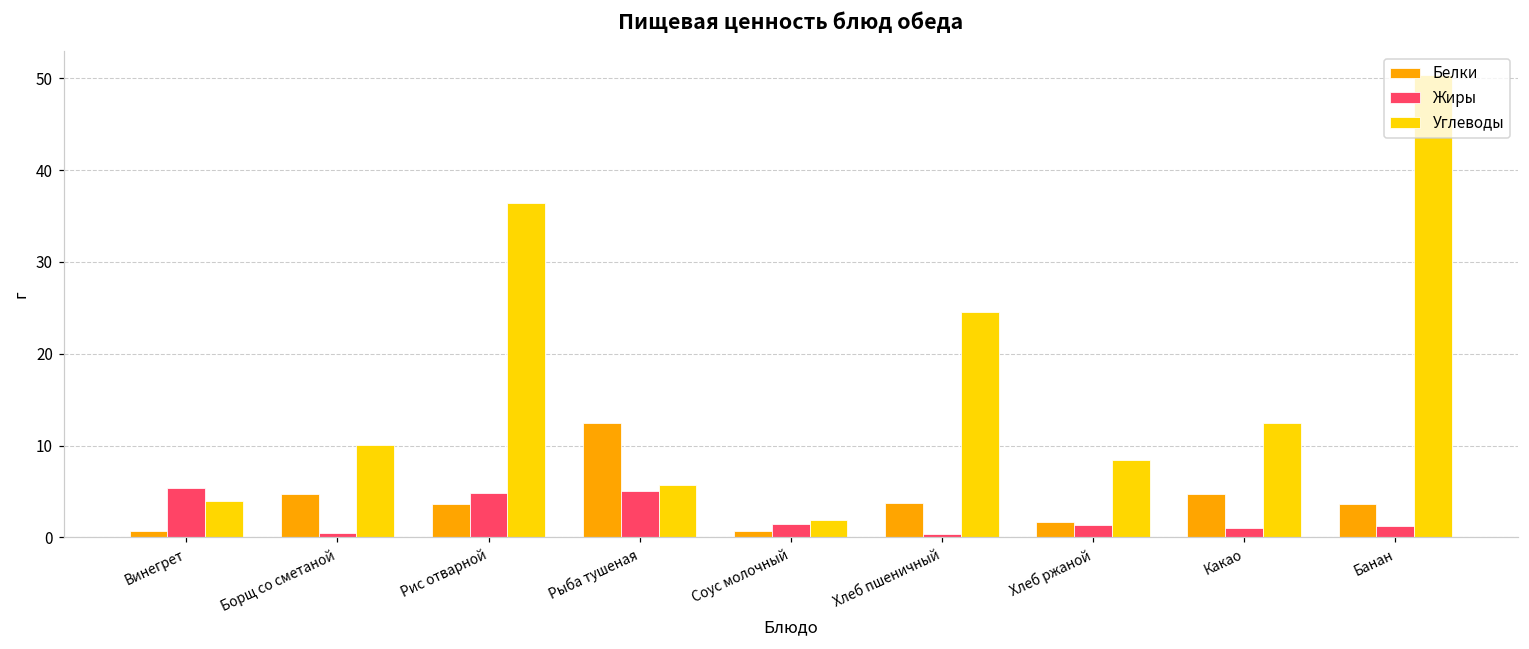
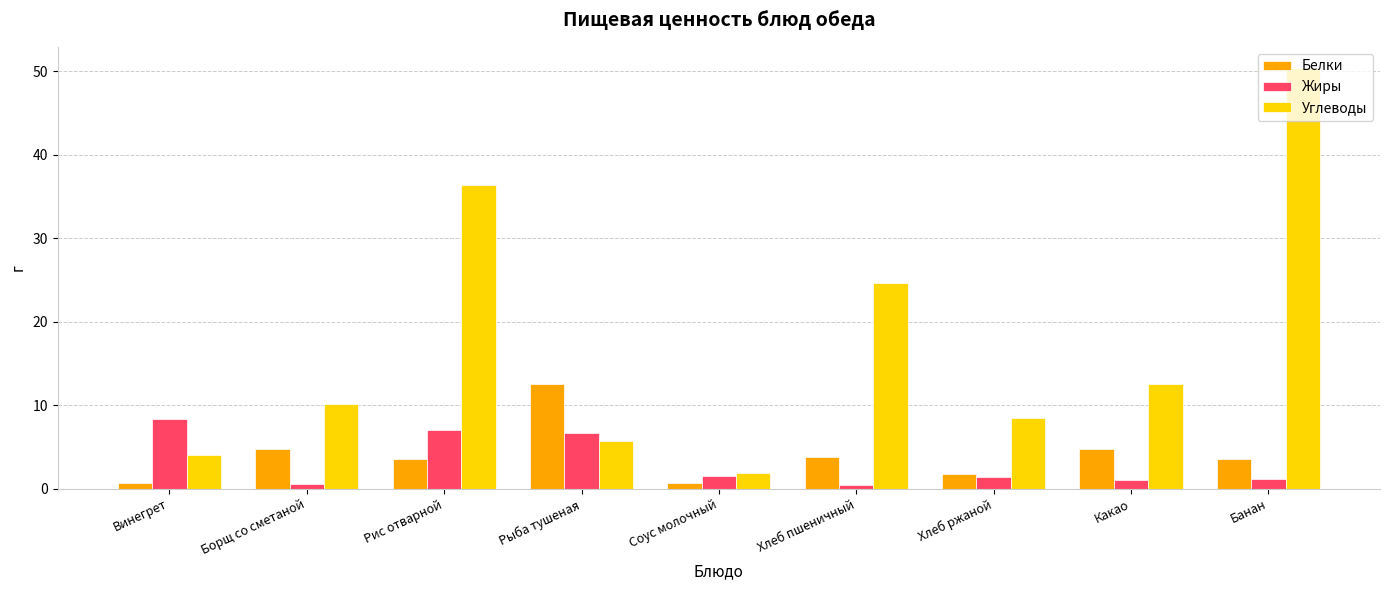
Жиры, Винегрет: 5 -> 8
Жиры, Рис отварной: 5 -> 7
Жиры, Рыба тушеная: 5 -> 7
